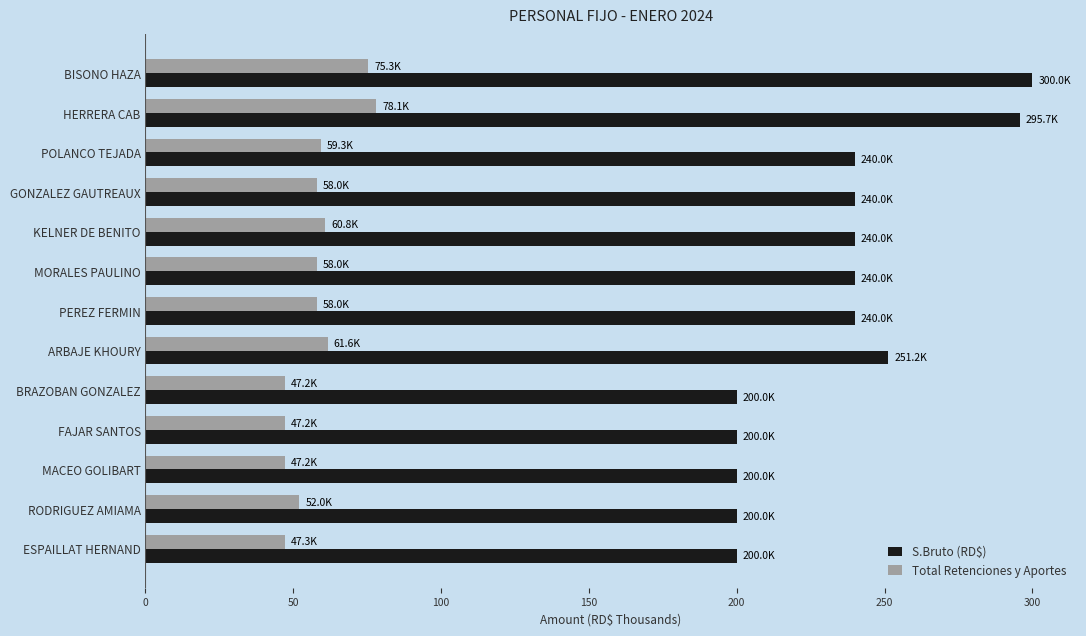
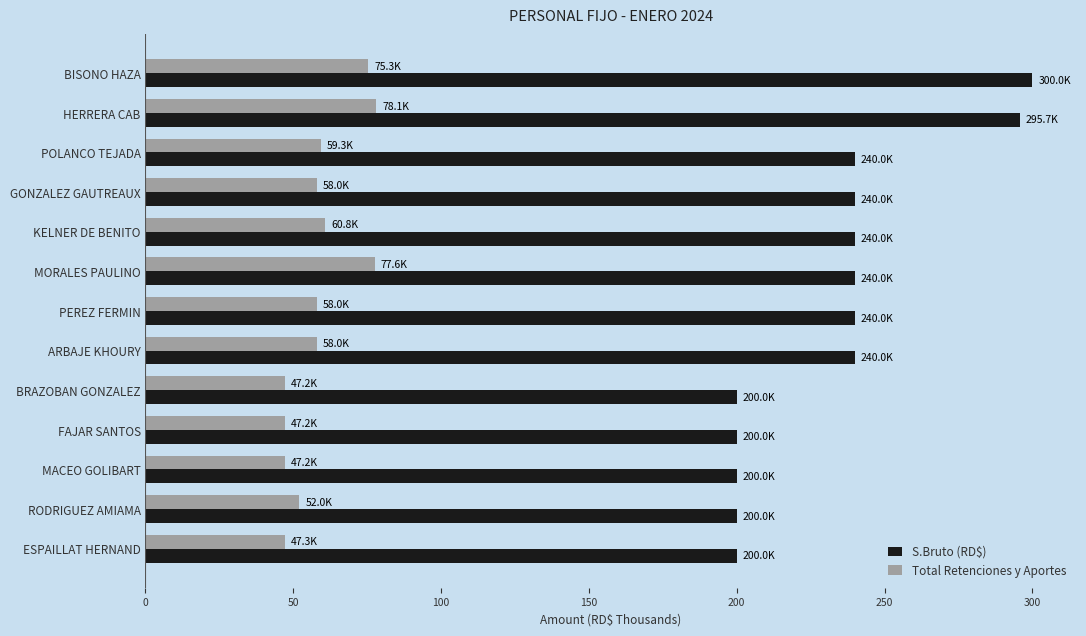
Total Retenciones y Aportes, MORALES PAULINO: 58.0K -> 77.6K
Total Retenciones y Aportes, ARBAJE KHOURY: 61.6K -> 58.0K
S.Bruto (RD$), ARBAJE KHOURY: 251.2K -> 240.0K
